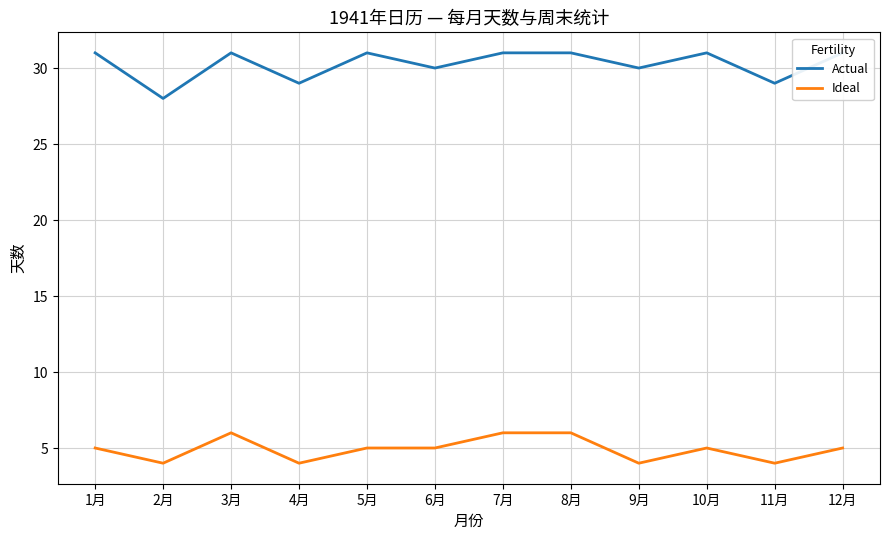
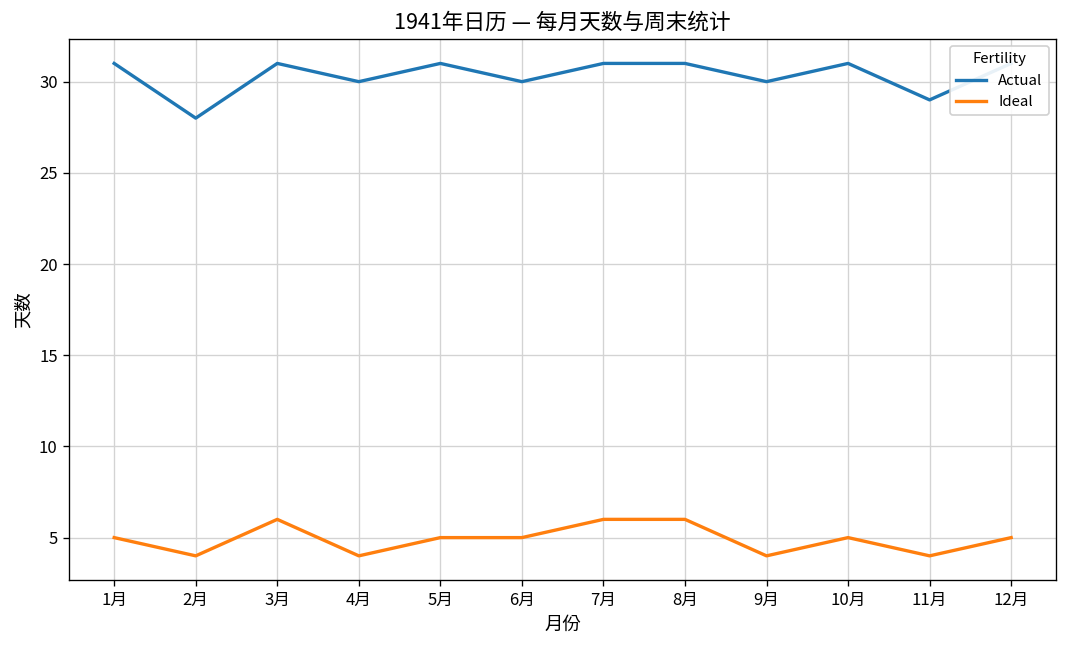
Actual, 4月: 29 -> 30
